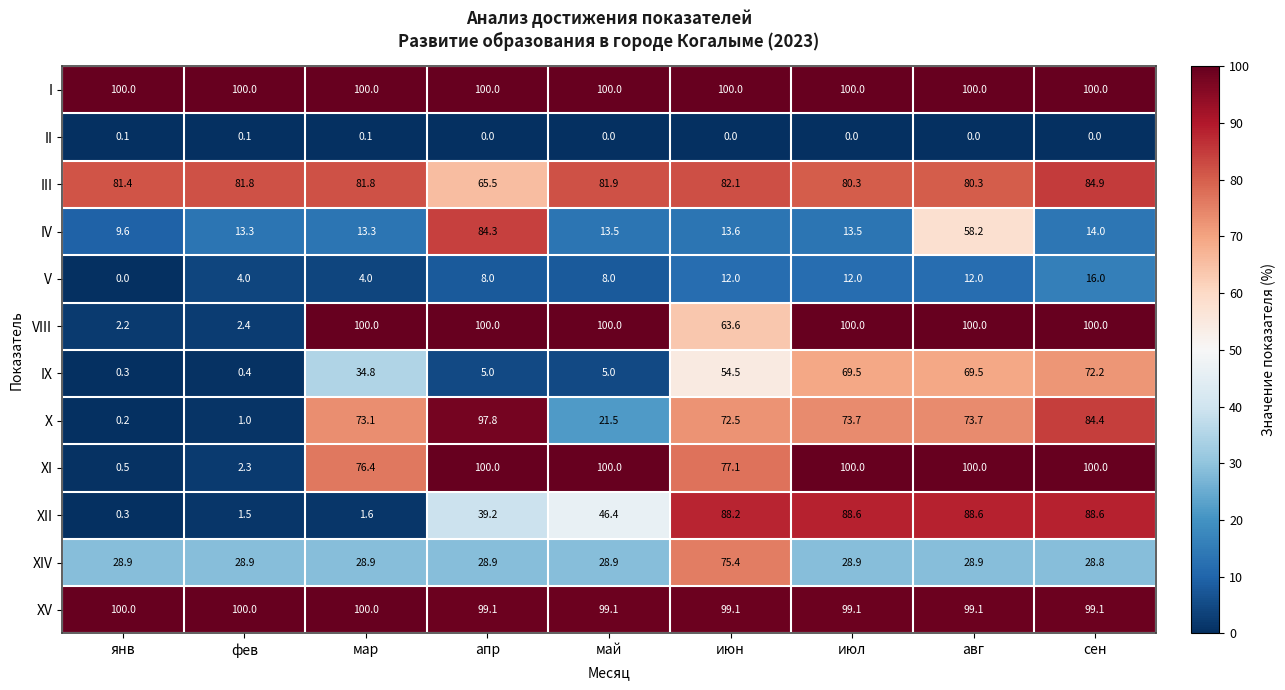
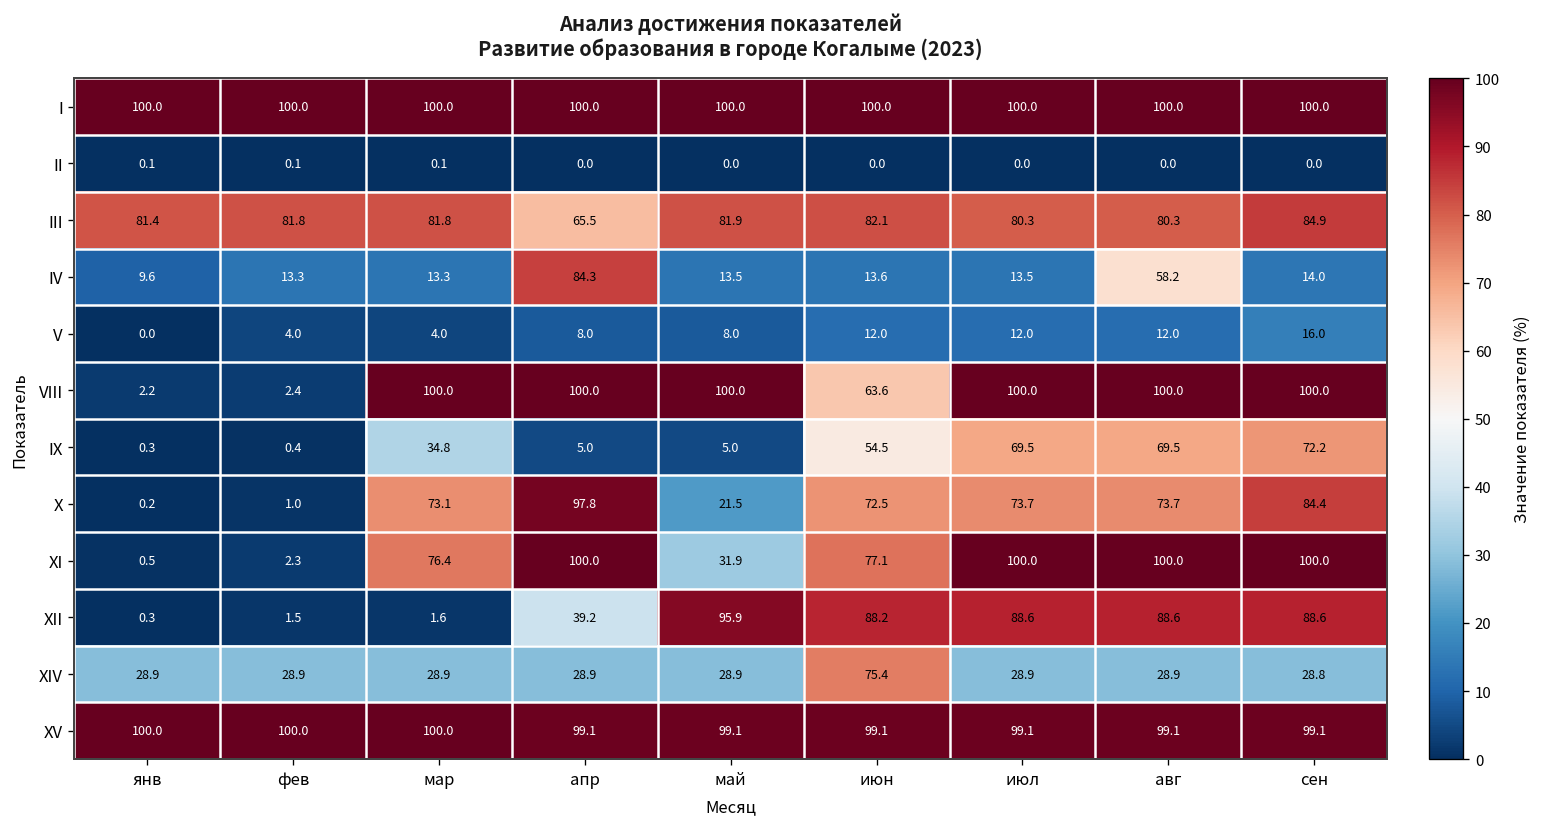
XI, май: 100.0 -> 31.9
XII, май: 46.4 -> 95.9
